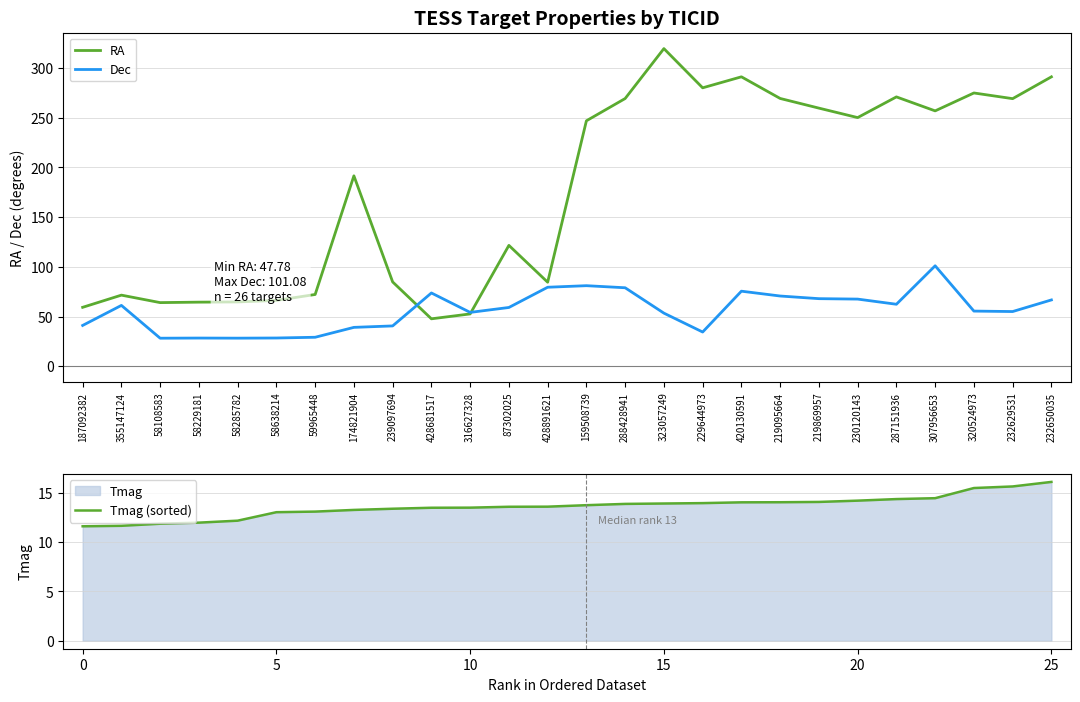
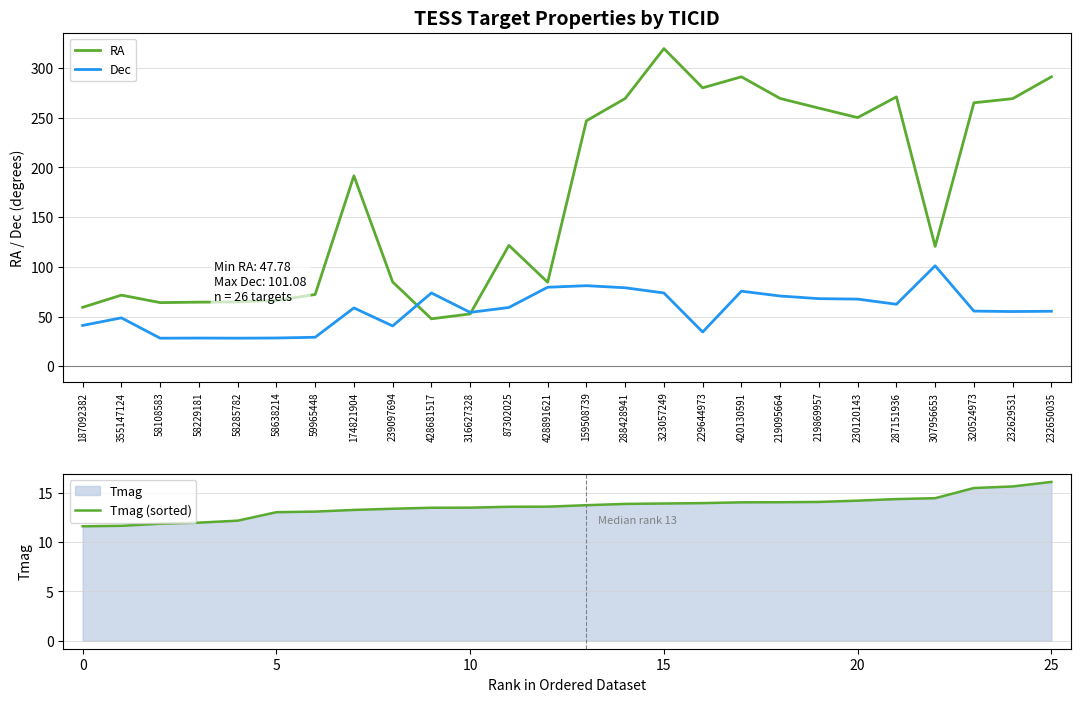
TESS Target Properties by TICID, Dec, 355147124: 60 -> 50
TESS Target Properties by TICID, Dec, 174821904: 40 -> 60
TESS Target Properties by TICID, Dec, 323057249: 50 -> 70
TESS Target Properties by TICID, RA, 307956653: 260 -> 120
TESS Target Properties by TICID, RA, 320524973: 270 -> 260
TESS Target Properties by TICID, Dec, 232650035: 70 -> 60
